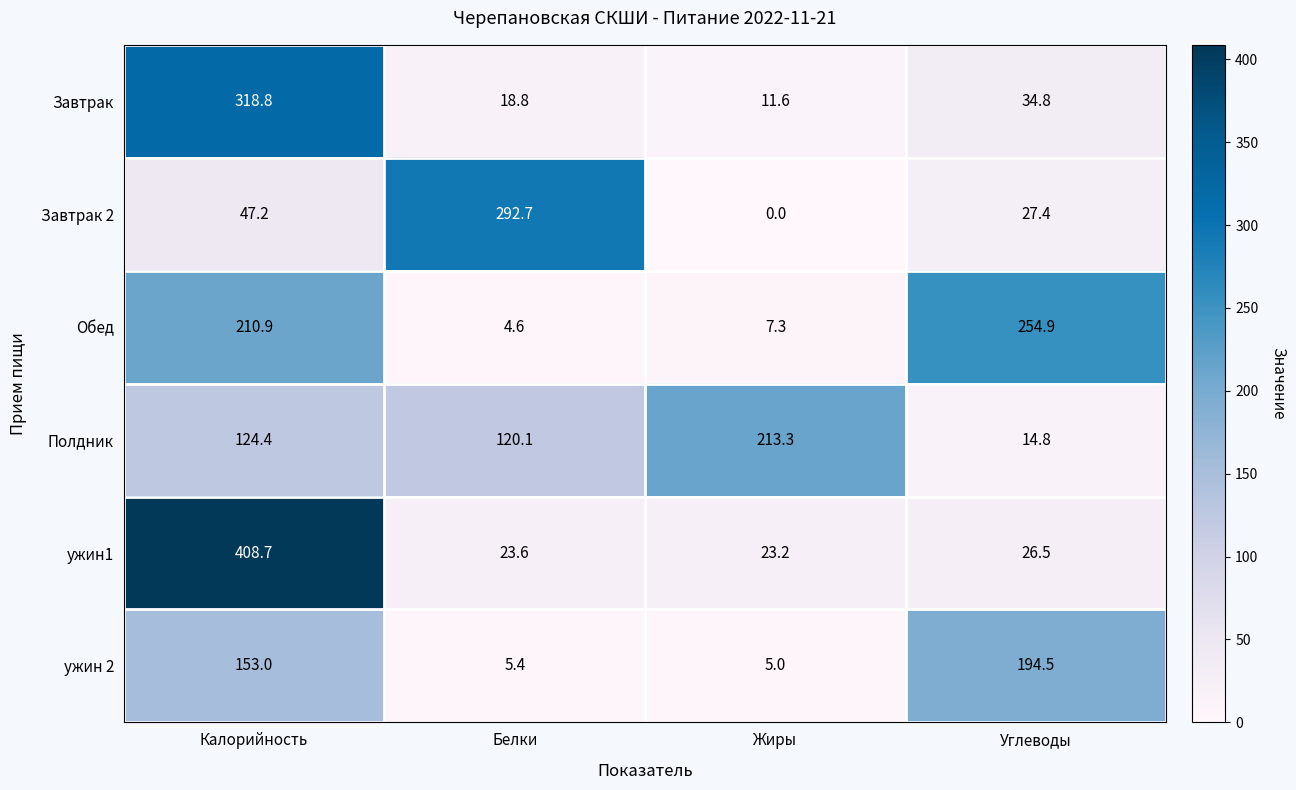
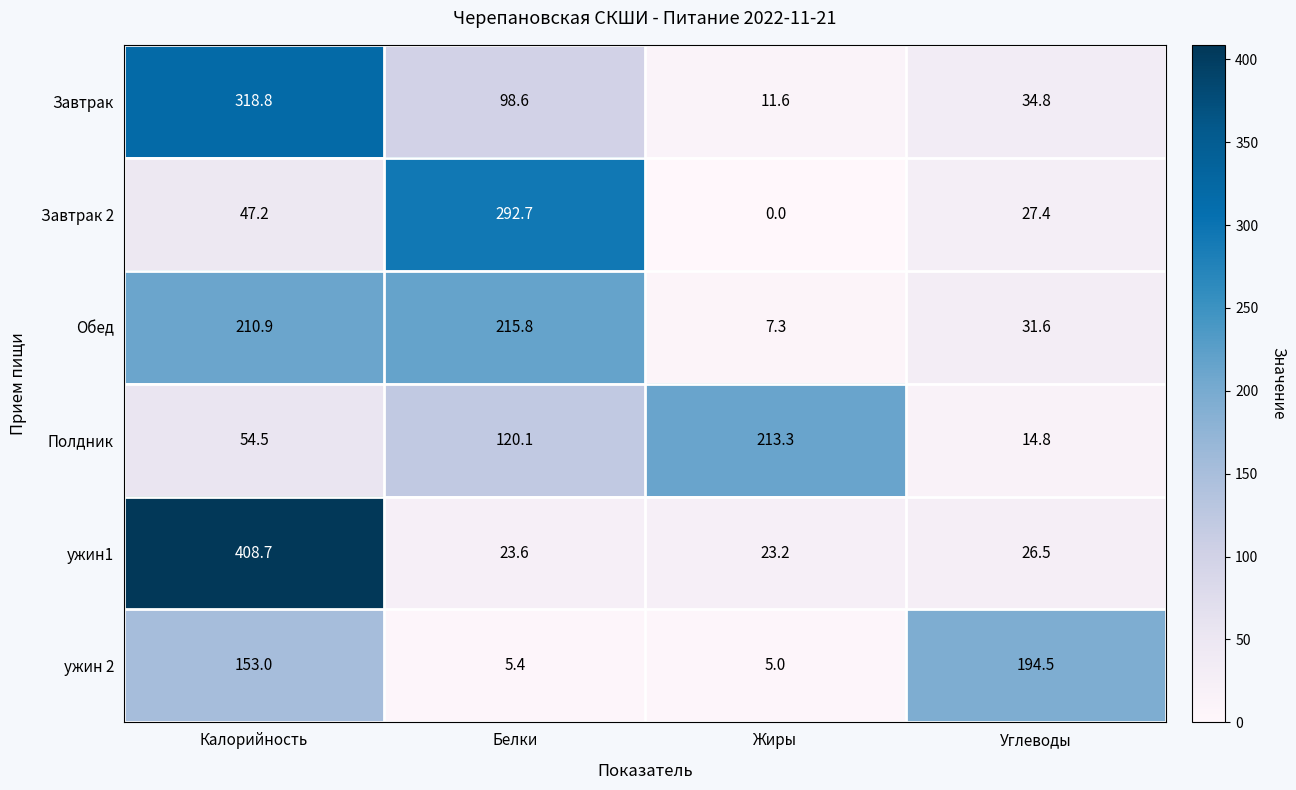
Завтрак, Белки: 18.8 -> 98.6
Обед, Белки: 4.6 -> 215.8
Обед, Углеводы: 254.9 -> 31.6
Полдник, Калорийность: 124.4 -> 54.5
